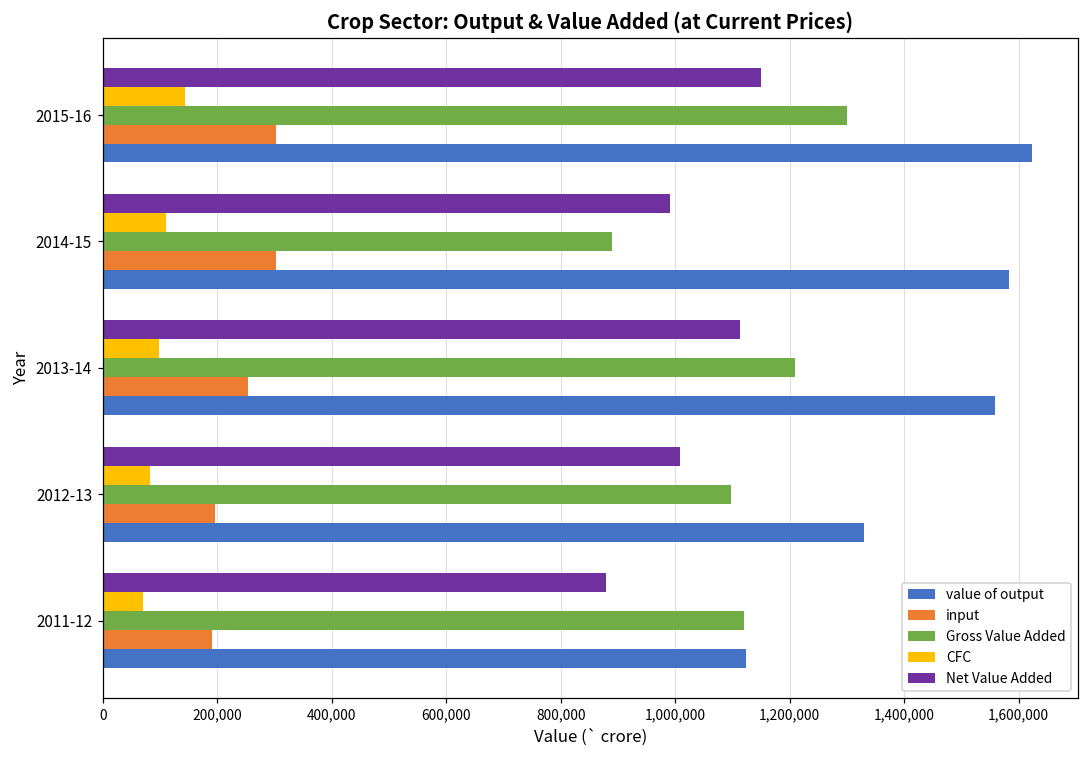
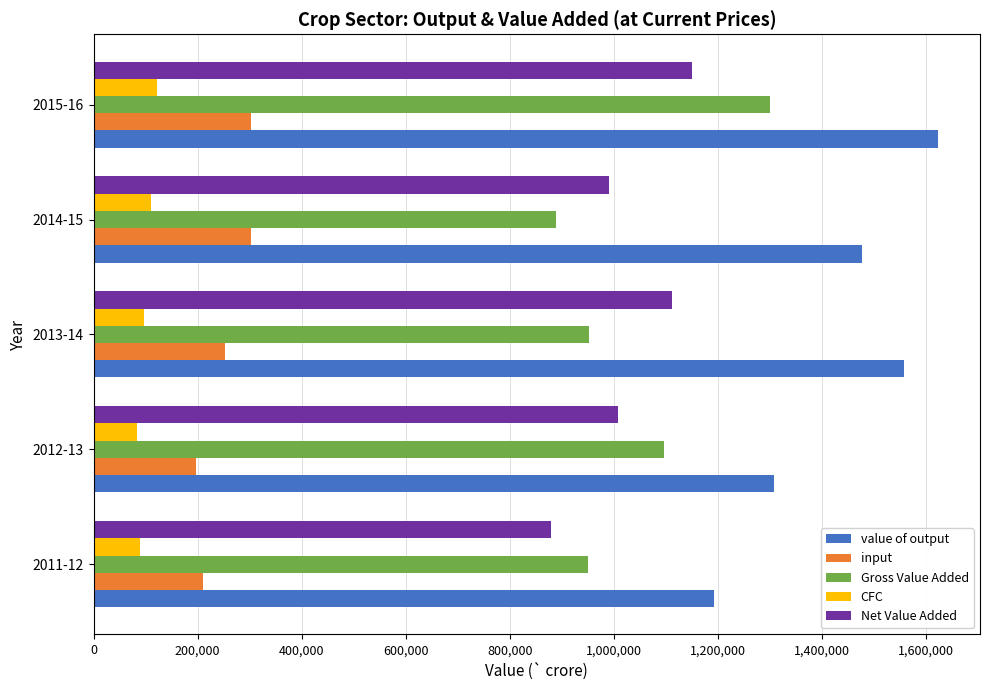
CFC, 2015-16: 140,000 -> 120,000
value of output, 2014-15: 1,580,000 -> 1,480,000
Gross Value Added, 2013-14: 1,210,000 -> 950,000
value of output, 2012-13: 1,330,000 -> 1,310,000
CFC, 2011-12: 70,000 -> 90,000
Gross Value Added, 2011-12: 1,120,000 -> 950,000
input, 2011-12: 190,000 -> 210,000
value of output, 2011-12: 1,120,000 -> 1,190,000
